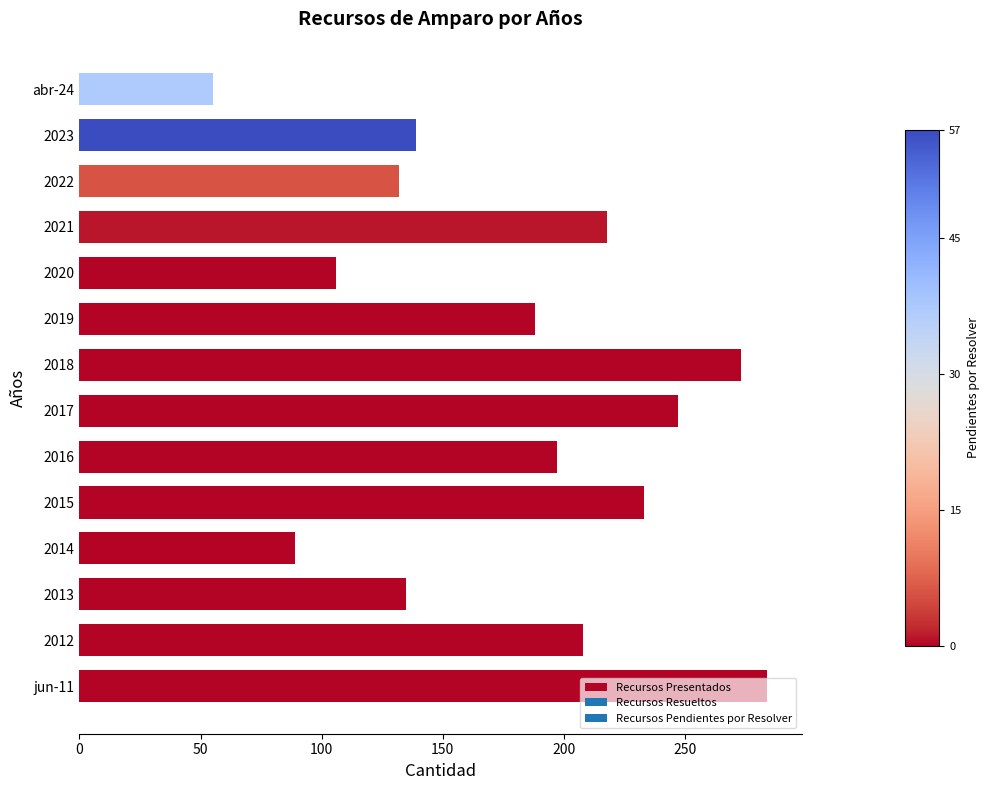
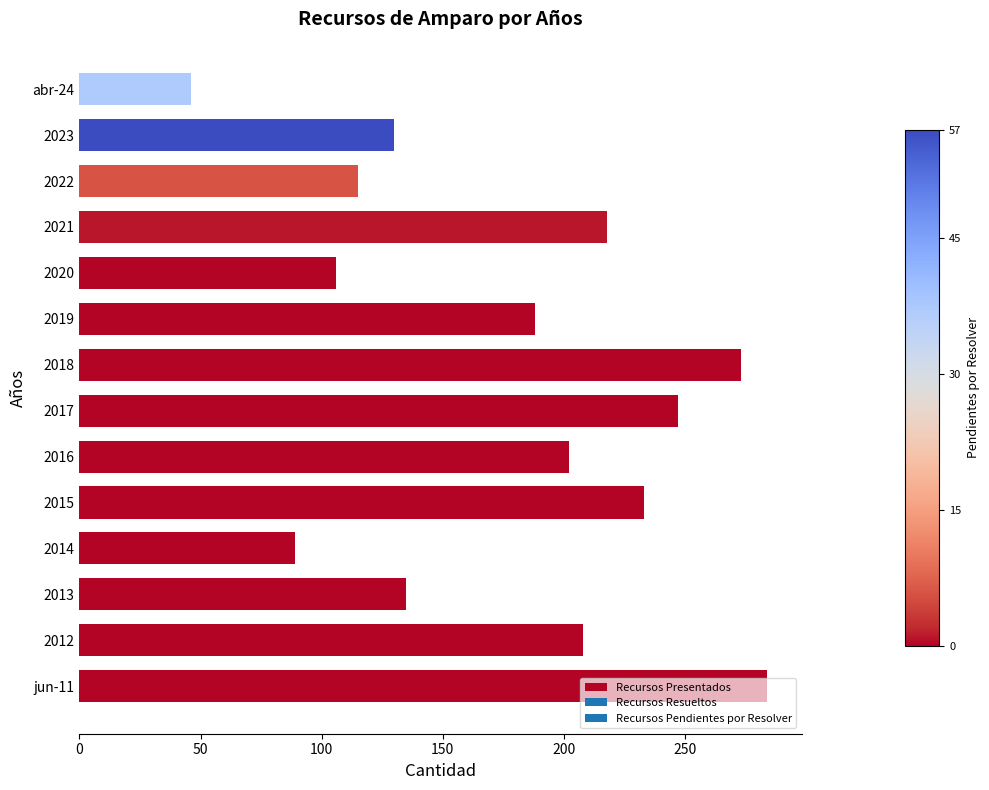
abr-24: 55 -> 46
2023: 139 -> 130
2022: 132 -> 115
2016: 197 -> 202
